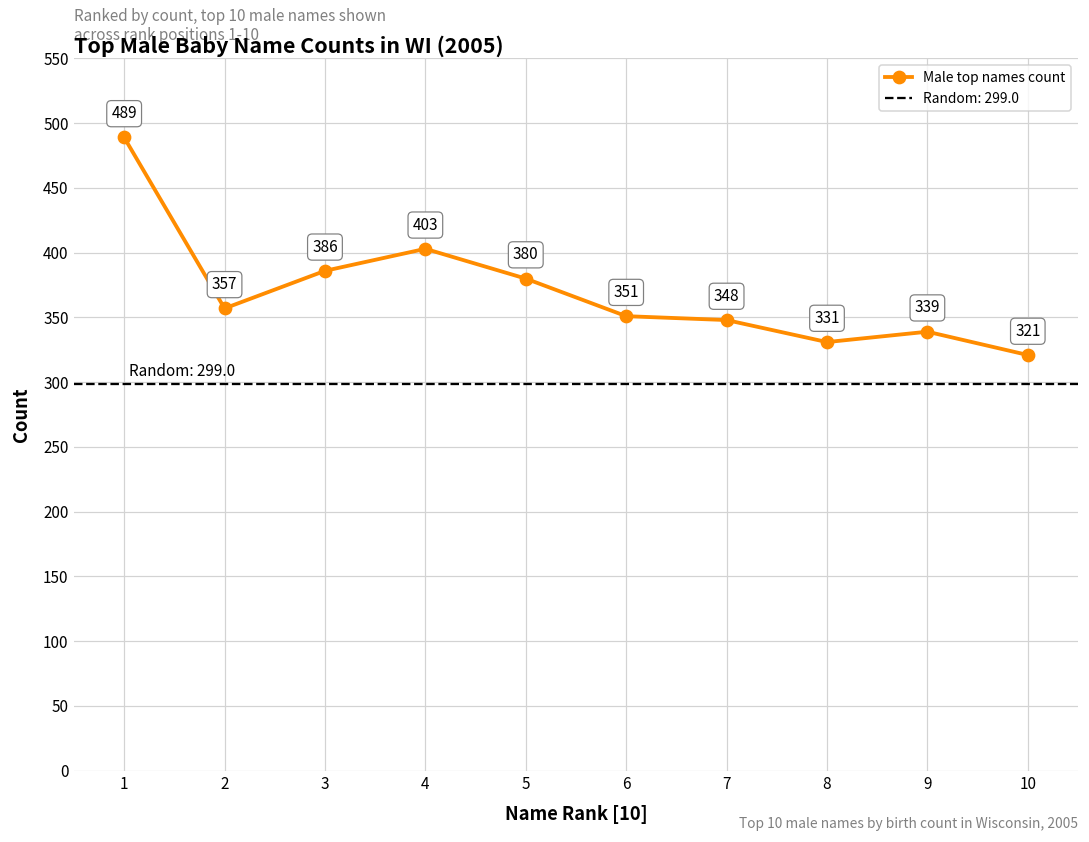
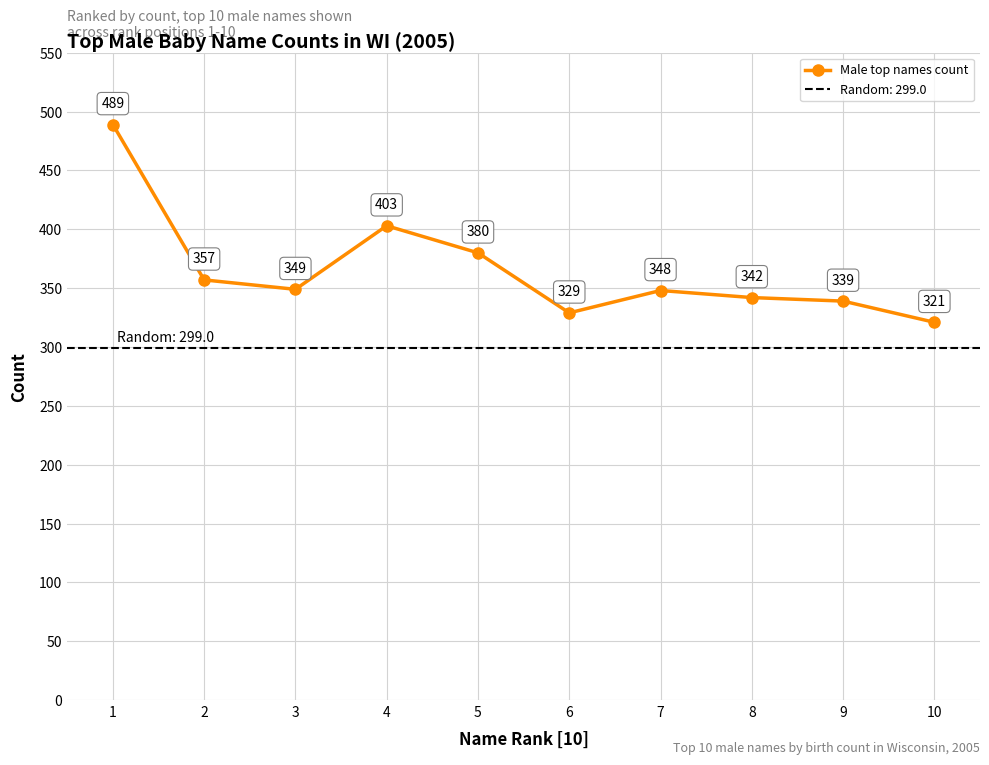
3: 386 -> 349
6: 351 -> 329
8: 331 -> 342
